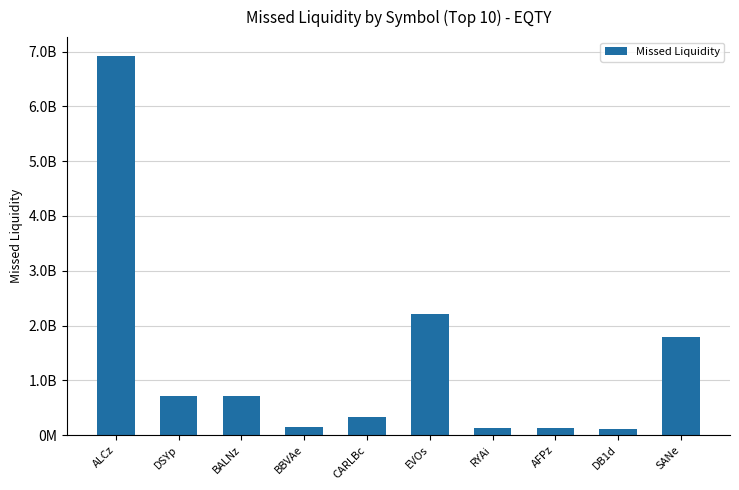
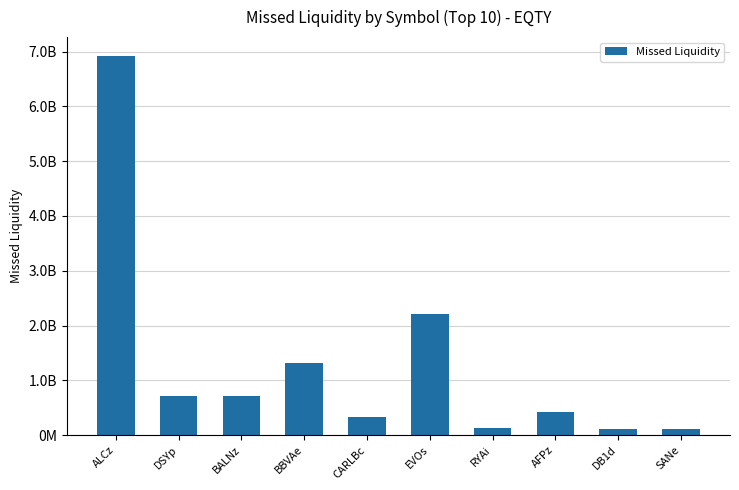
BBVAe: 100000000 -> 1300000000
AFPz: 100000000 -> 400000000
SANe: 1800000000 -> 100000000
